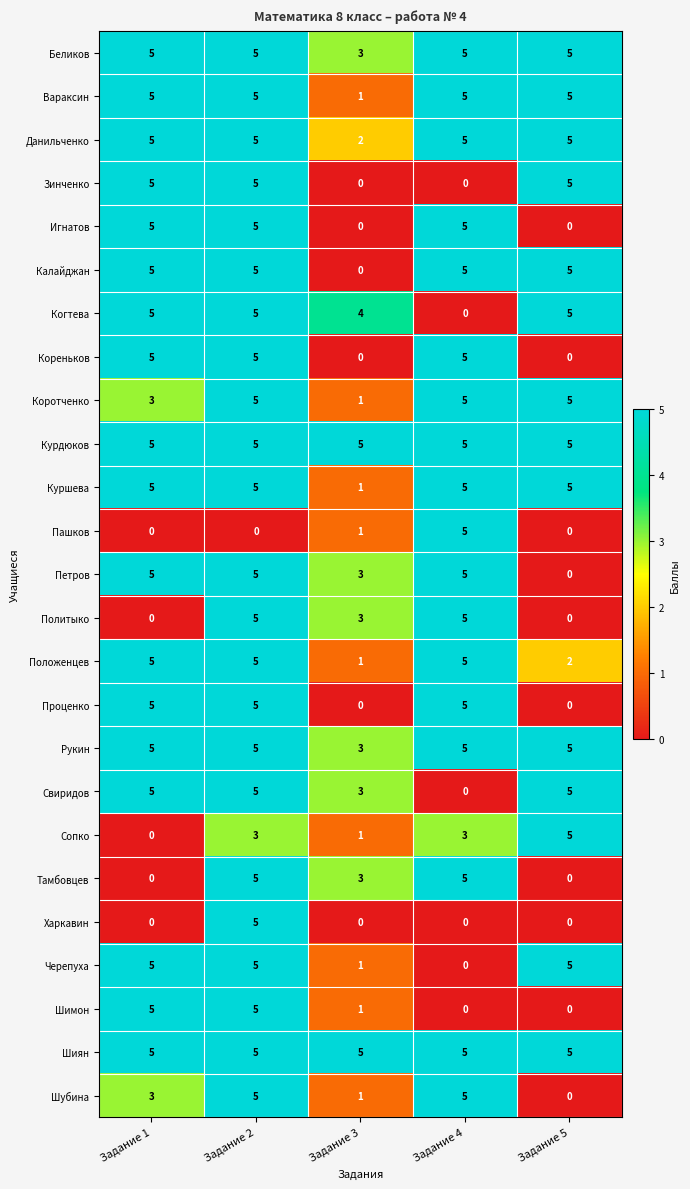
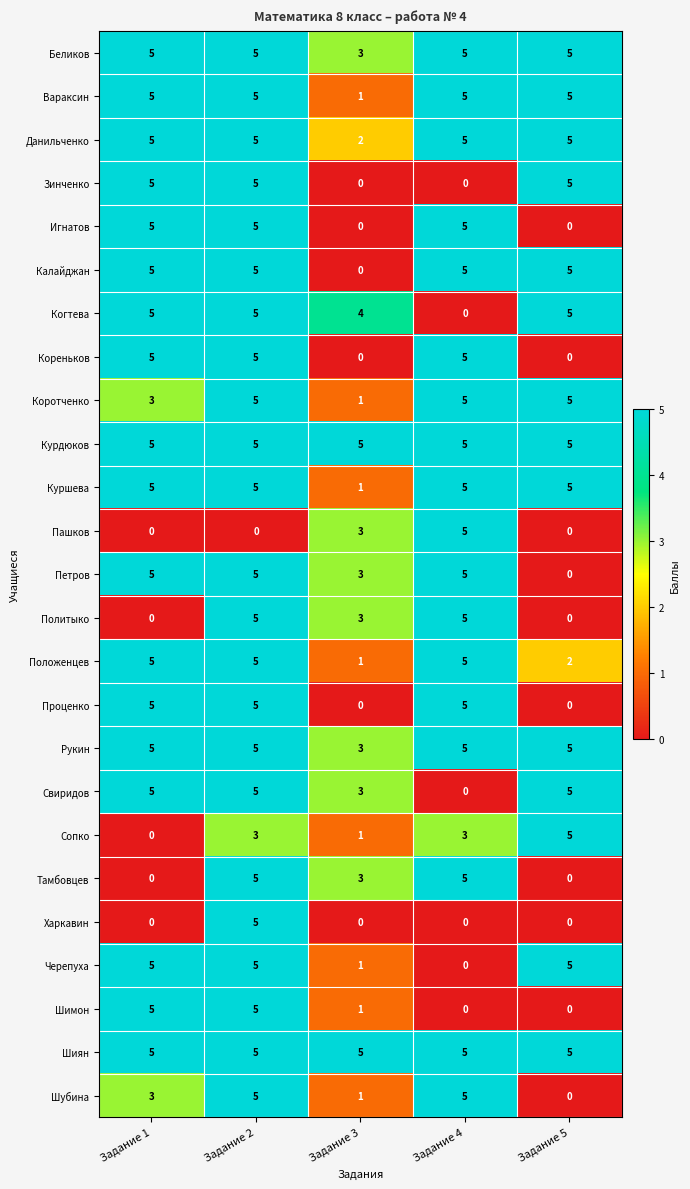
Пашков, Задание 3: 1 -> 3
